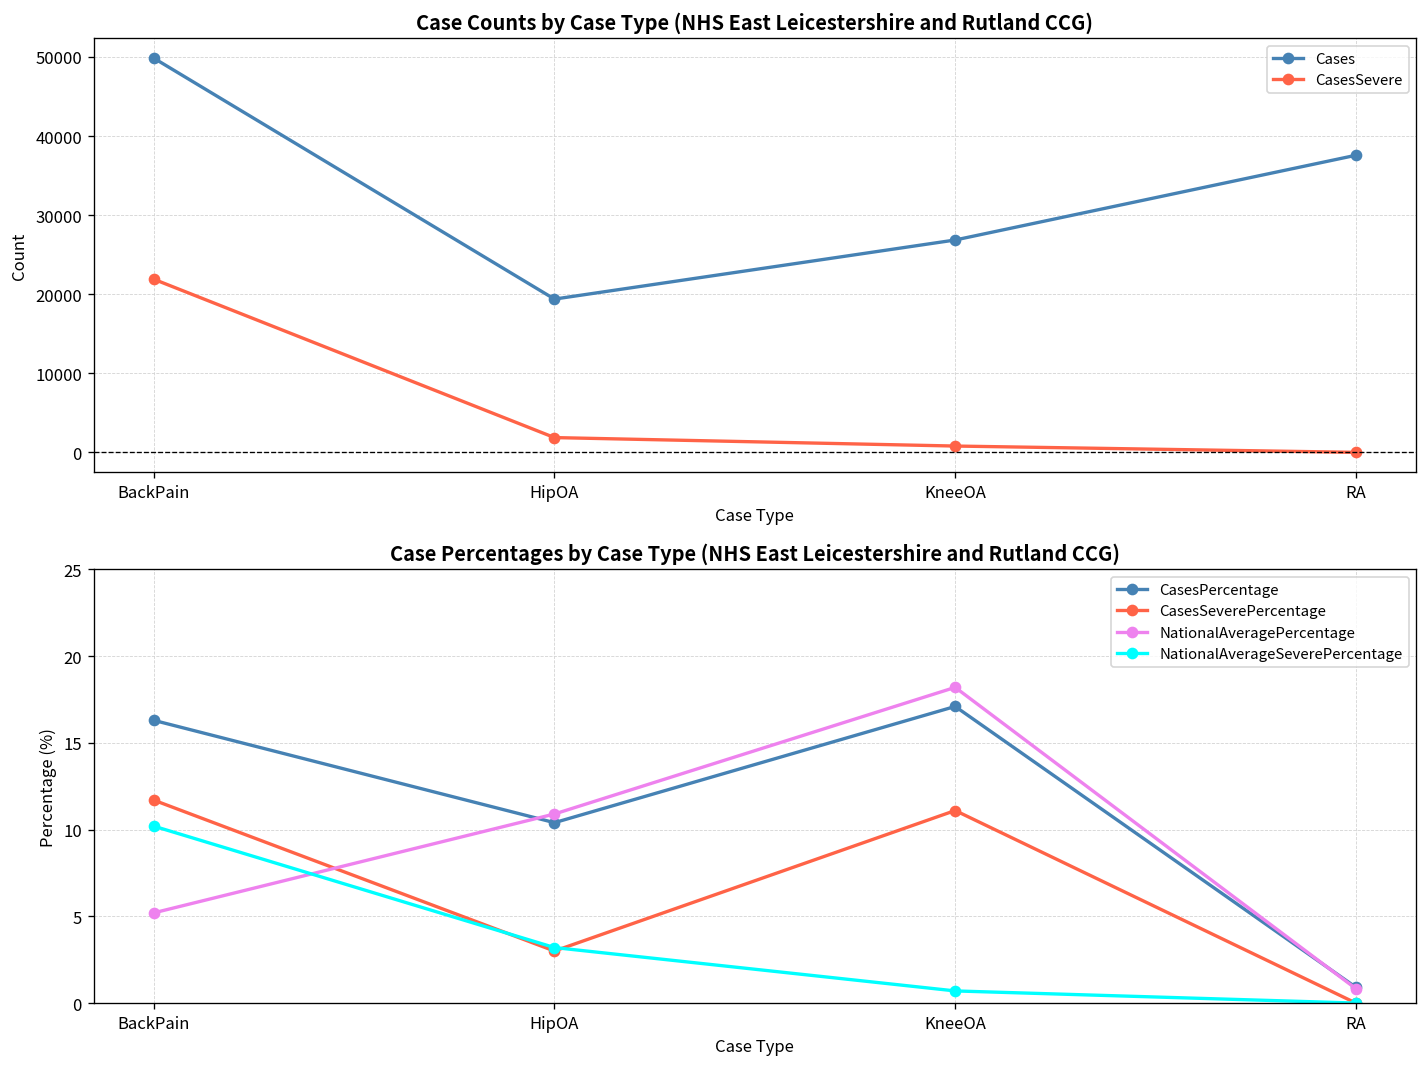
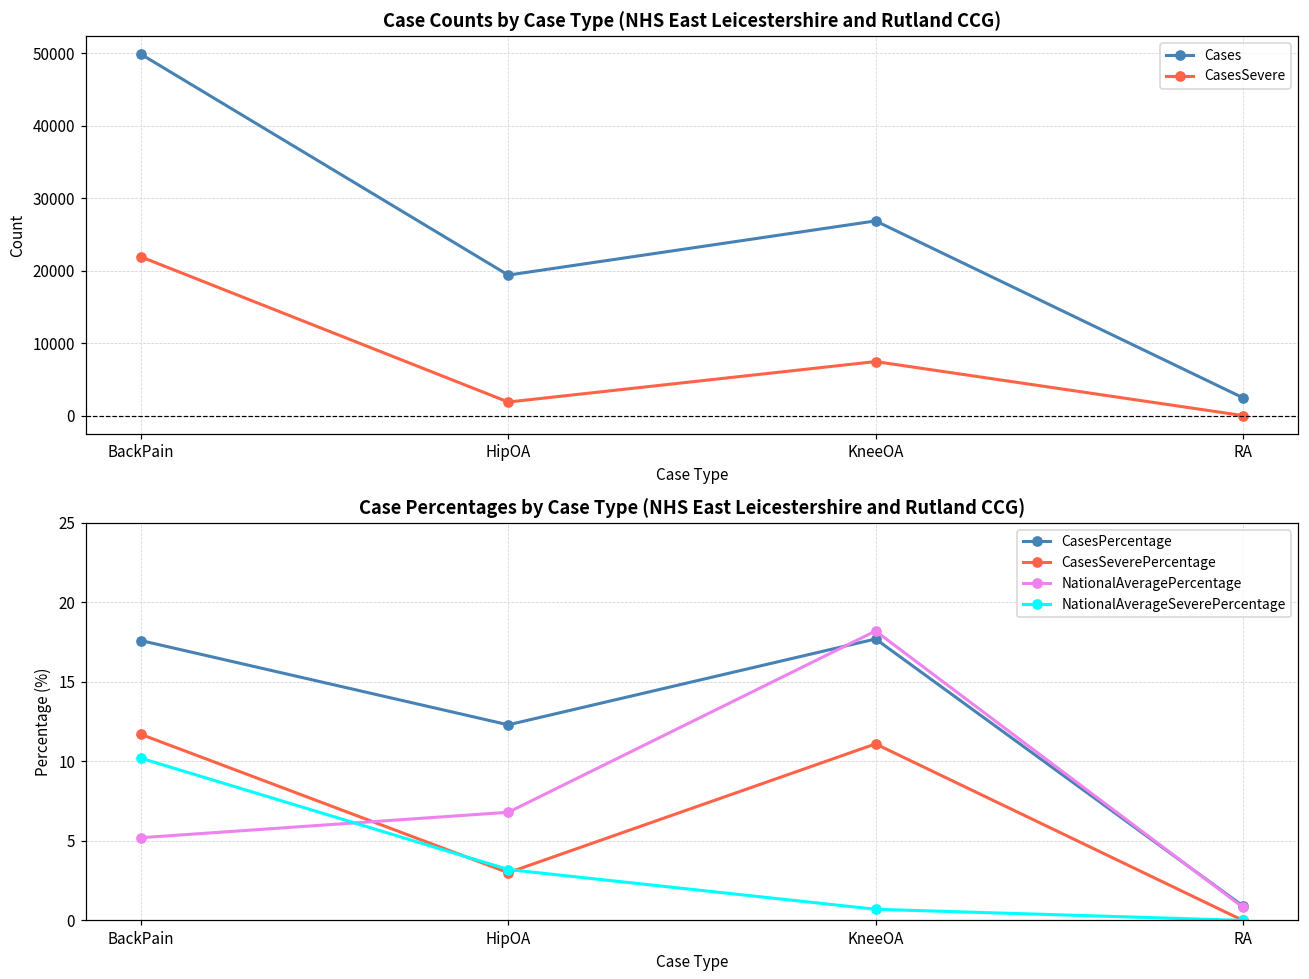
Case Counts by Case Type (NHS East Leicestershire and Rutland CCG), CasesSevere, KneeOA: 1000 -> 7000
Case Counts by Case Type (NHS East Leicestershire and Rutland CCG), Cases, RA: 38000 -> 2000
Case Percentages by Case Type (NHS East Leicestershire and Rutland CCG), CasesPercentage, BackPain: 16.3 -> 17.6
Case Percentages by Case Type (NHS East Leicestershire and Rutland CCG), CasesPercentage, HipOA: 10.4 -> 12.3
Case Percentages by Case Type (NHS East Leicestershire and Rutland CCG), NationalAveragePercentage, HipOA: 10.9 -> 6.8
Case Percentages by Case Type (NHS East Leicestershire and Rutland CCG), CasesPercentage, KneeOA: 17.1 -> 17.7
